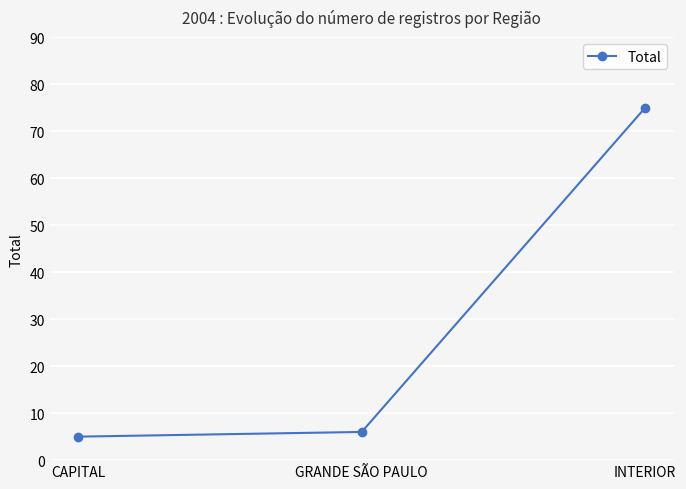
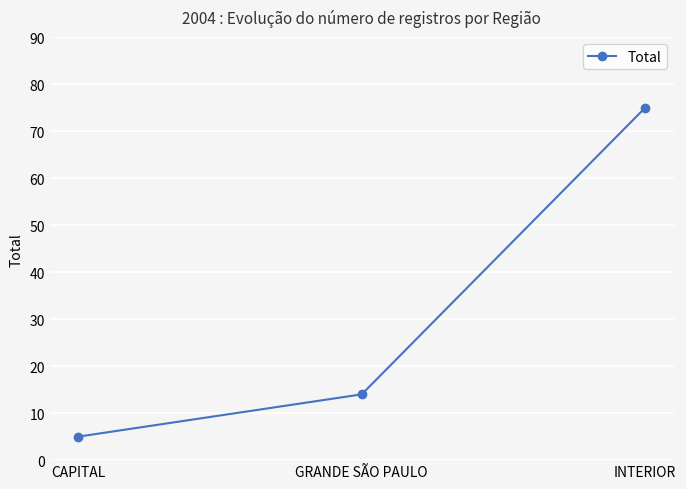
GRANDE SÃO PAULO: 6 -> 14
